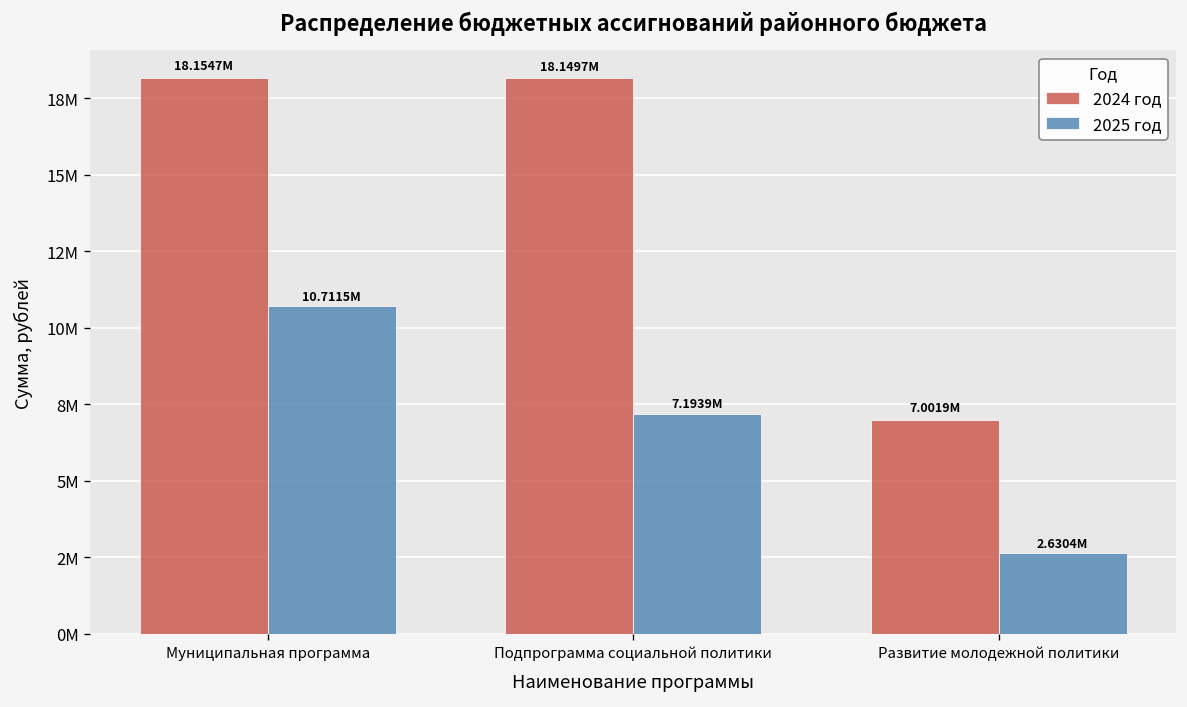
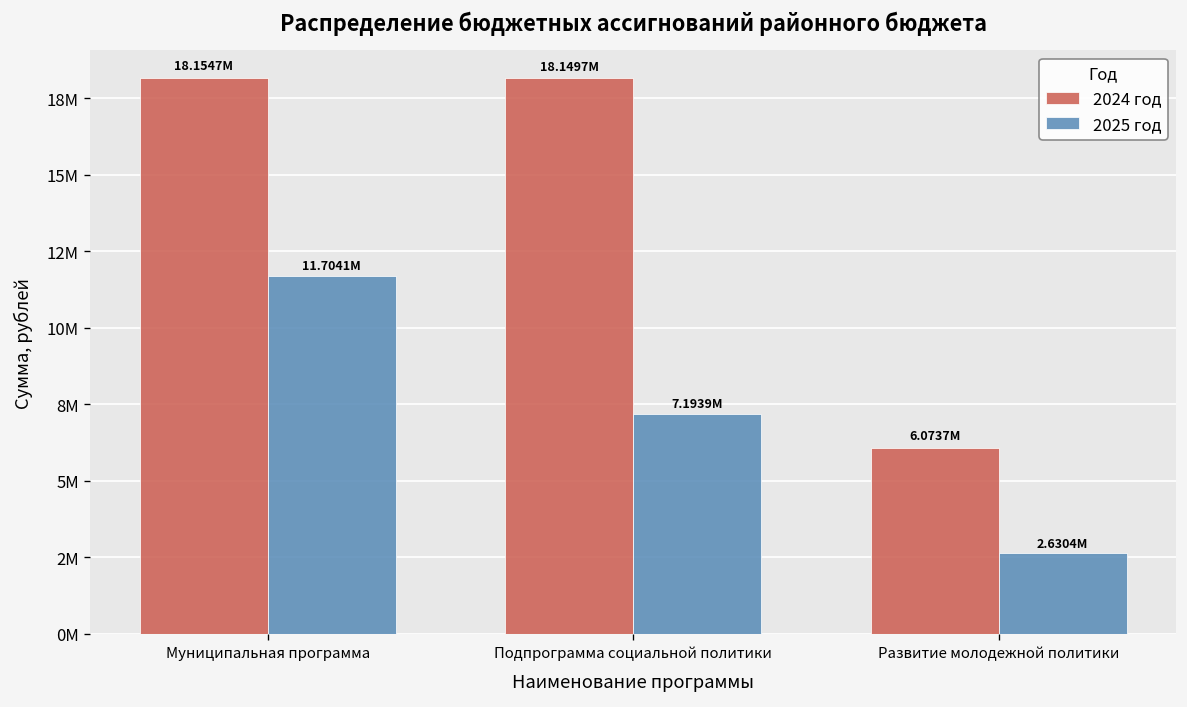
2025 год, Муниципальная программа: 10.7115M -> 11.7041M
2024 год, Развитие молодежной политики: 7.0019M -> 6.0737M
